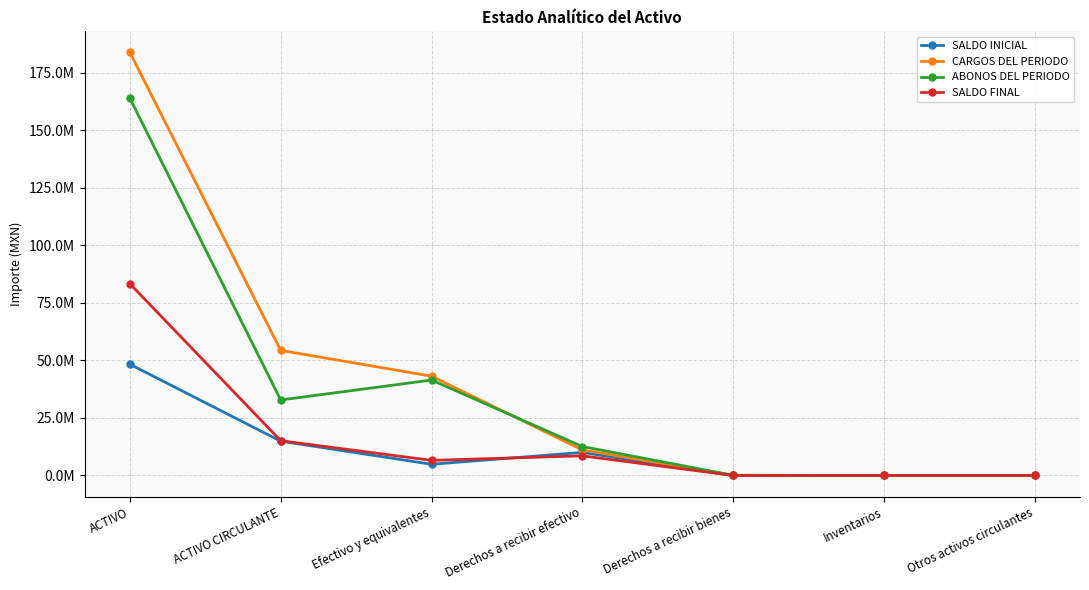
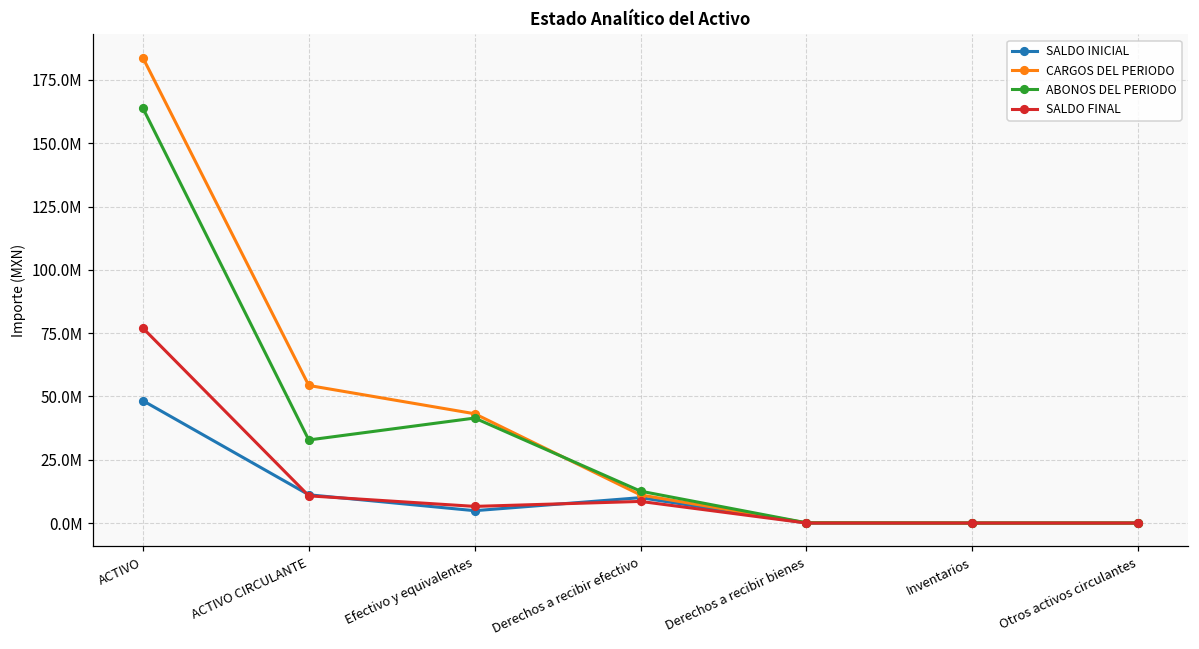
SALDO FINAL, ACTIVO: 83000000 -> 77000000
SALDO INICIAL, ACTIVO CIRCULANTE: 15000000 -> 11000000
SALDO FINAL, ACTIVO CIRCULANTE: 15000000 -> 11000000
